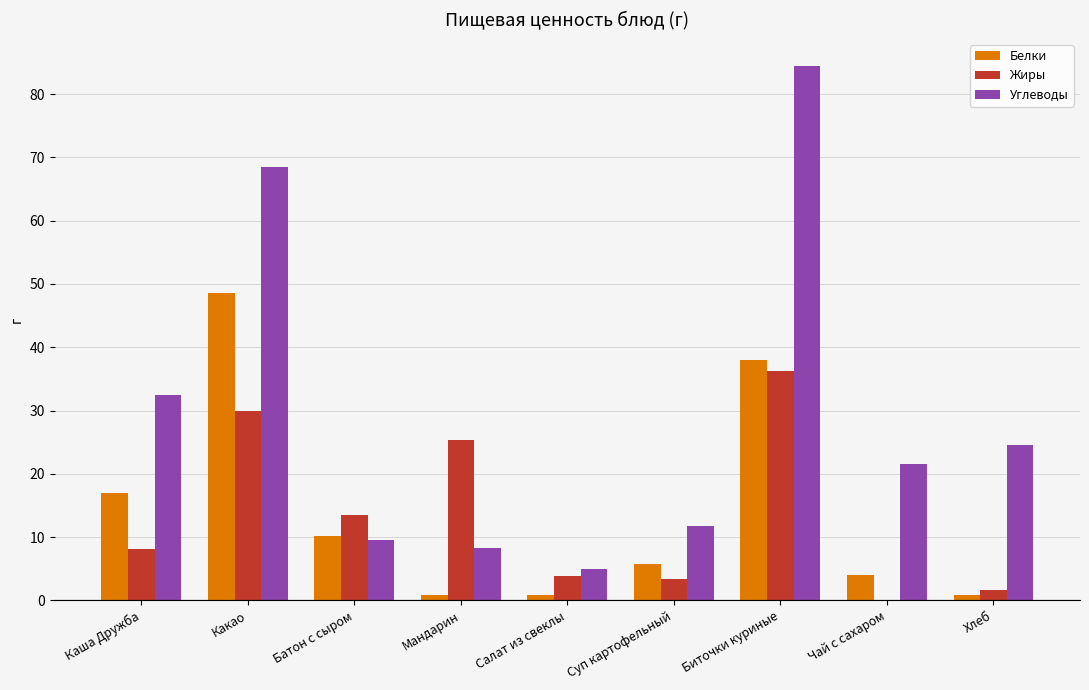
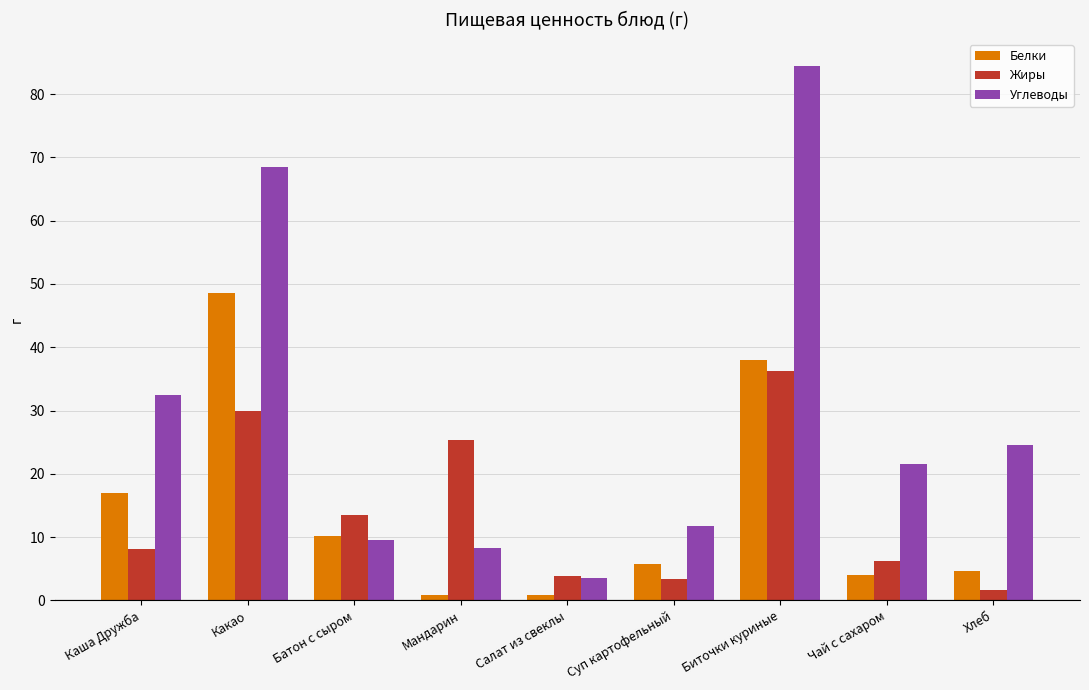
Углеводы, Салат из свеклы: 5 -> 4
Жиры, Чай с сахаром: 0 -> 6
Белки, Хлеб: 1 -> 5
